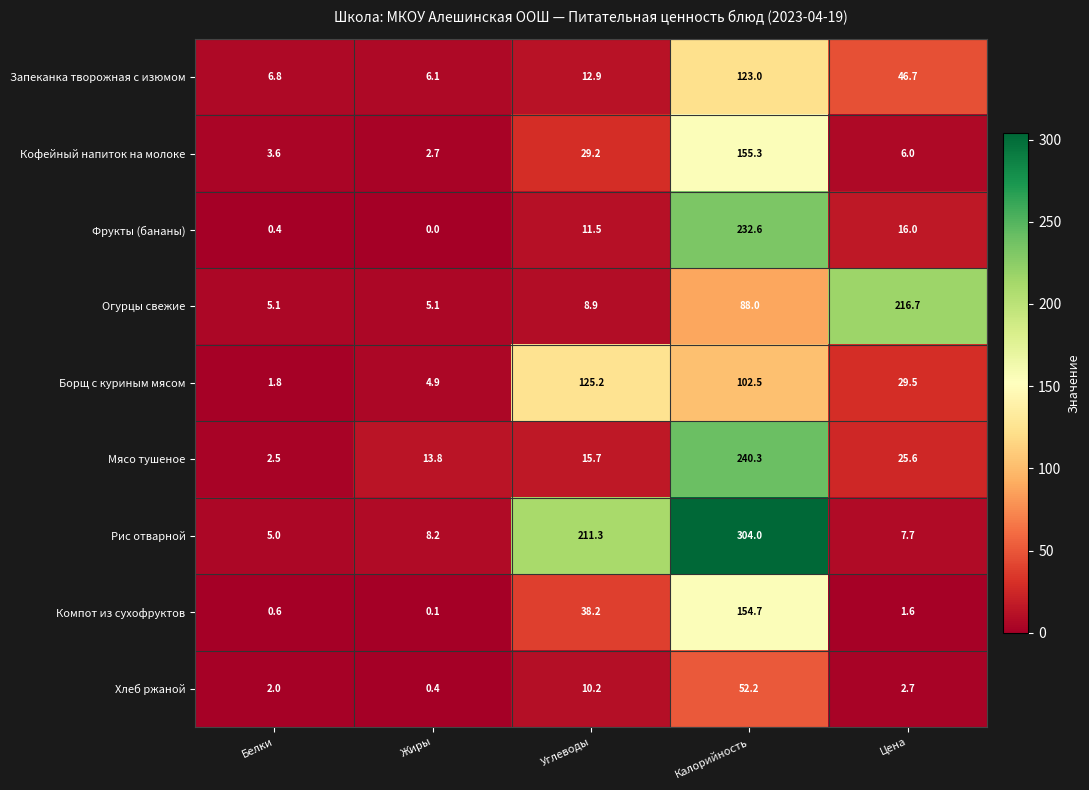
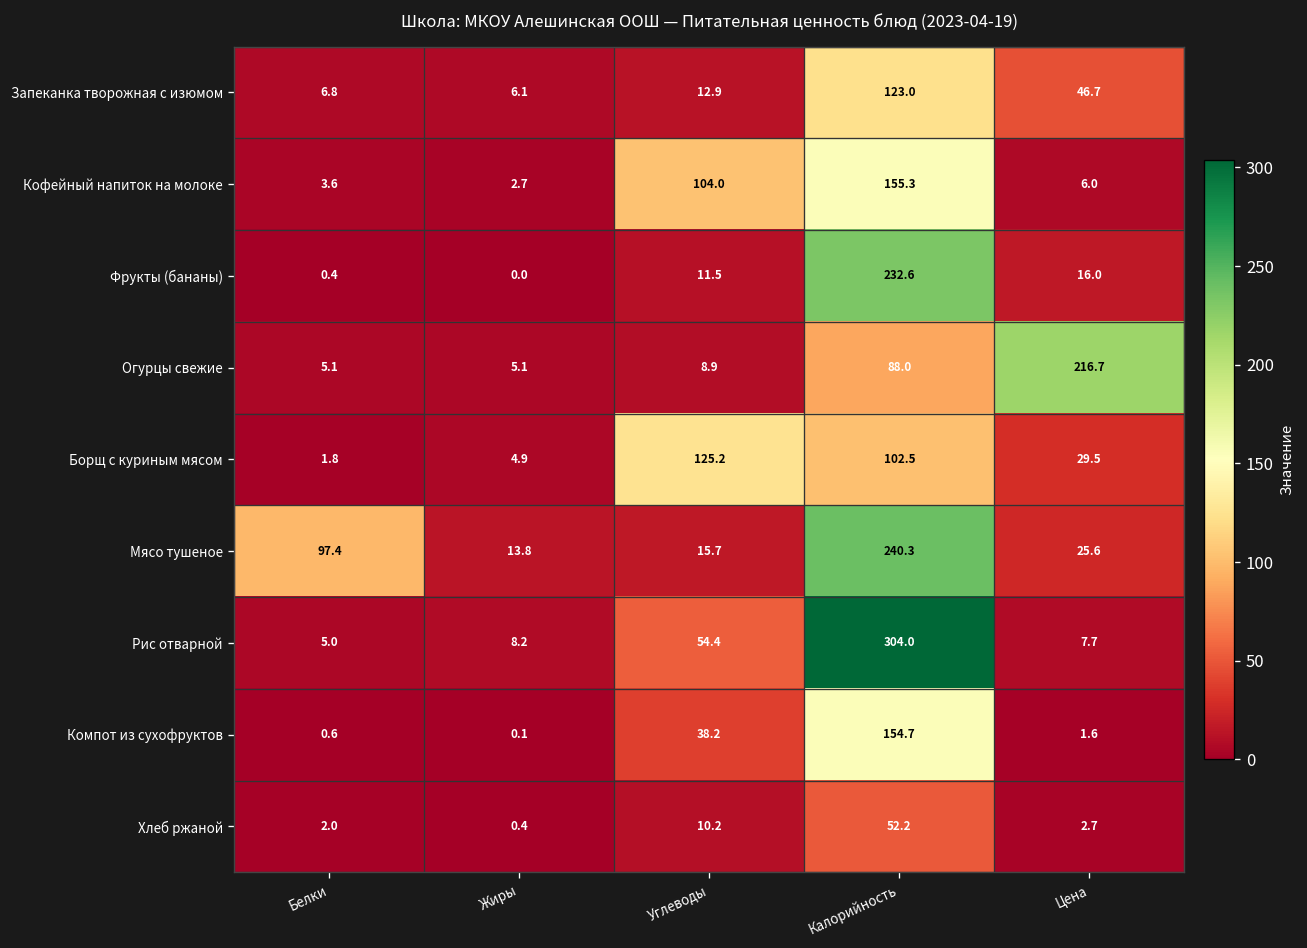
Кофейный напиток на молоке, Углеводы: 29.2 -> 104.0
Мясо тушеное, Белки: 2.5 -> 97.4
Рис отварной, Углеводы: 211.3 -> 54.4
